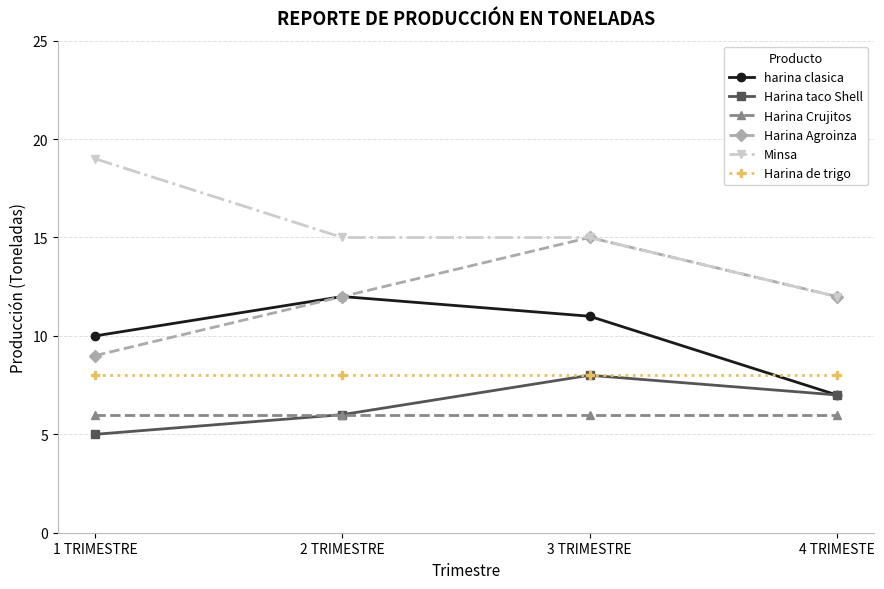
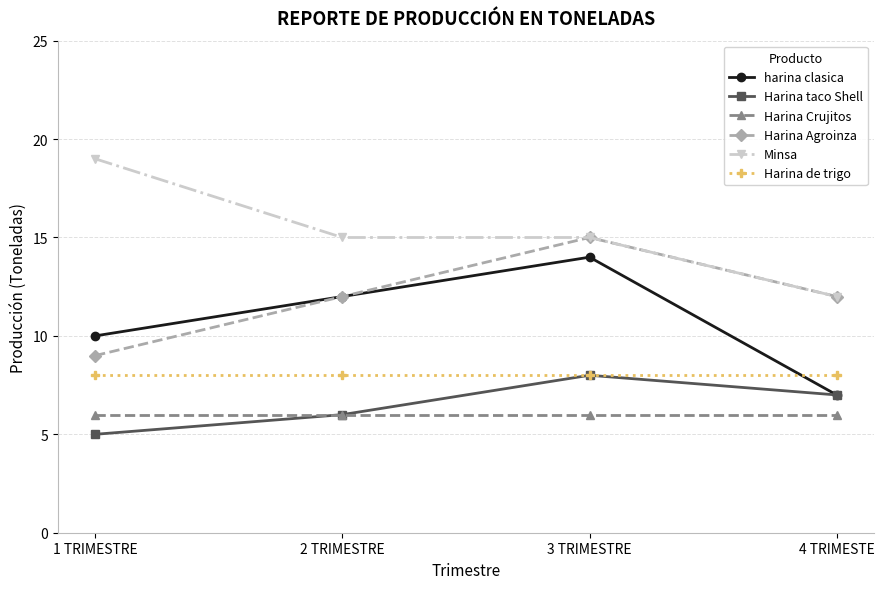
harina clasica, 3 TRIMESTRE: 11 -> 14
